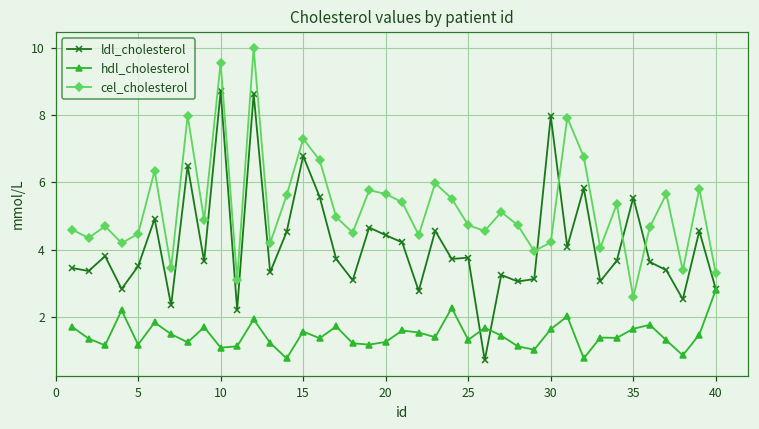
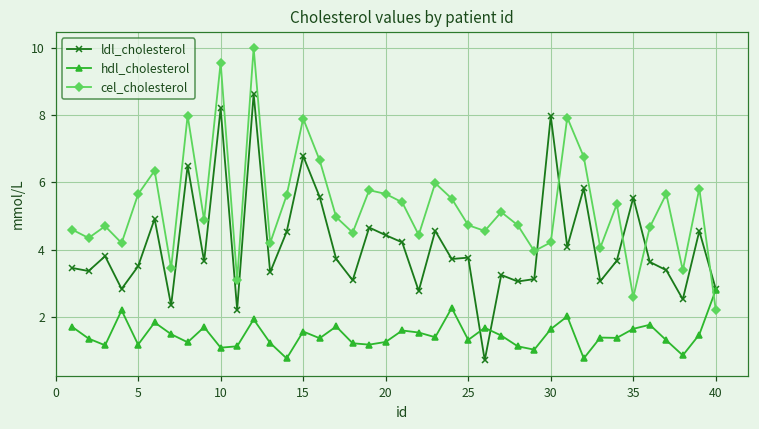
cel_cholesterol, 5: 4.5 -> 5.7
ldl_cholesterol, 10: 8.7 -> 8.2
cel_cholesterol, 15: 7.3 -> 7.9
cel_cholesterol, 40: 3.3 -> 2.2
